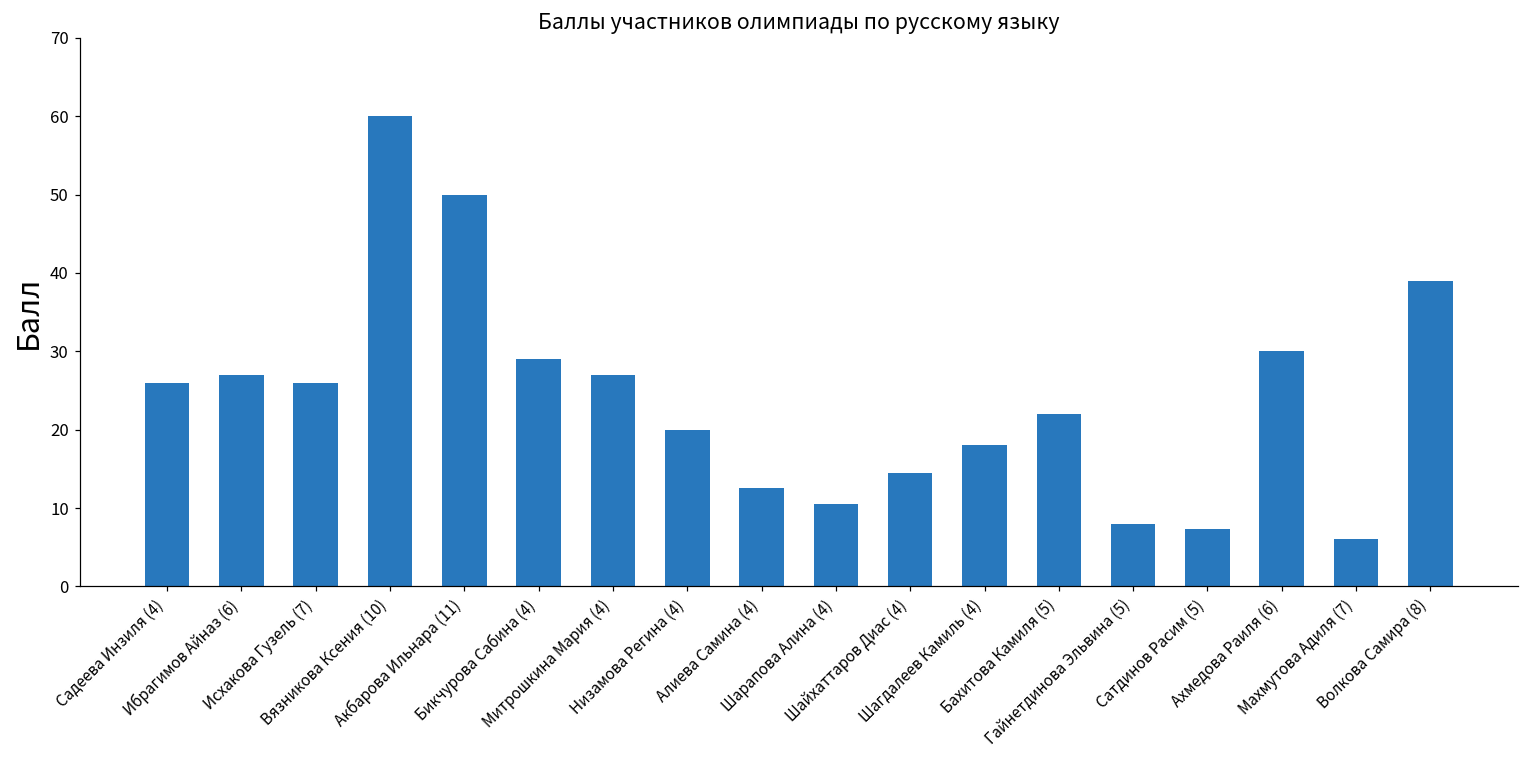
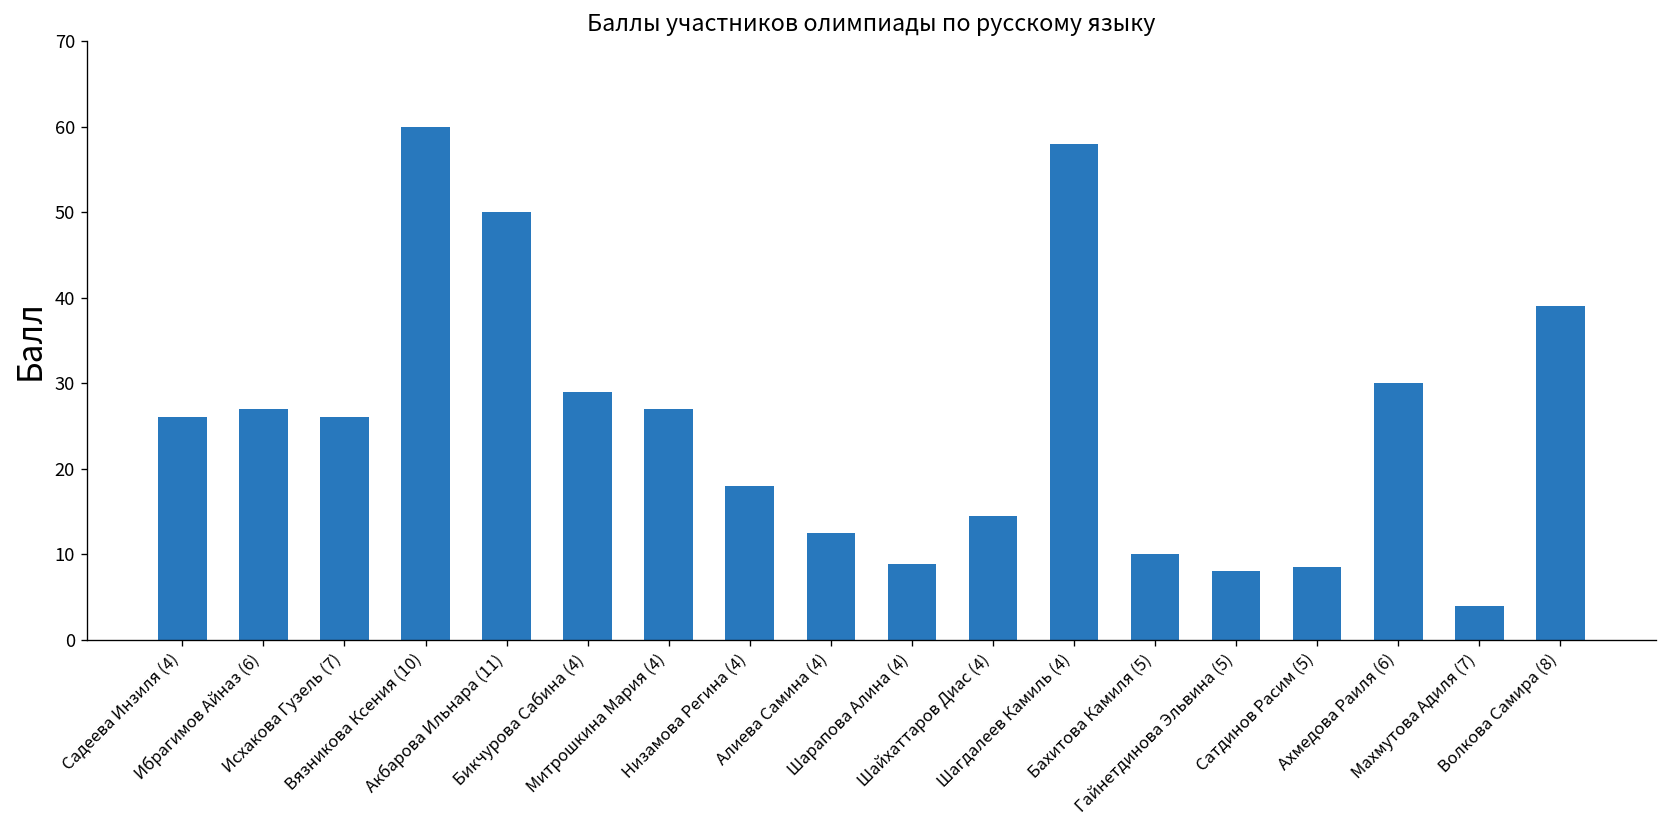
Низамова Регина (4): 20 -> 18
Шарапова Алина (4): 11 -> 9
Шагдалеев Камиль (4): 18 -> 58
Бахитова Камиля (5): 22 -> 10
Сатдинов Расим (5): 7 -> 9
Махмутова Адиля (7): 6 -> 4
